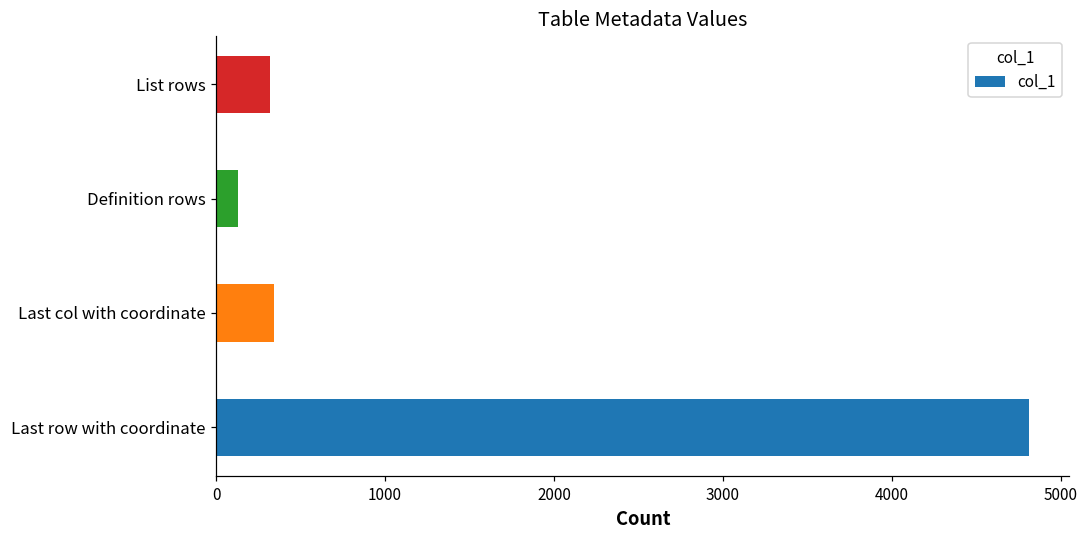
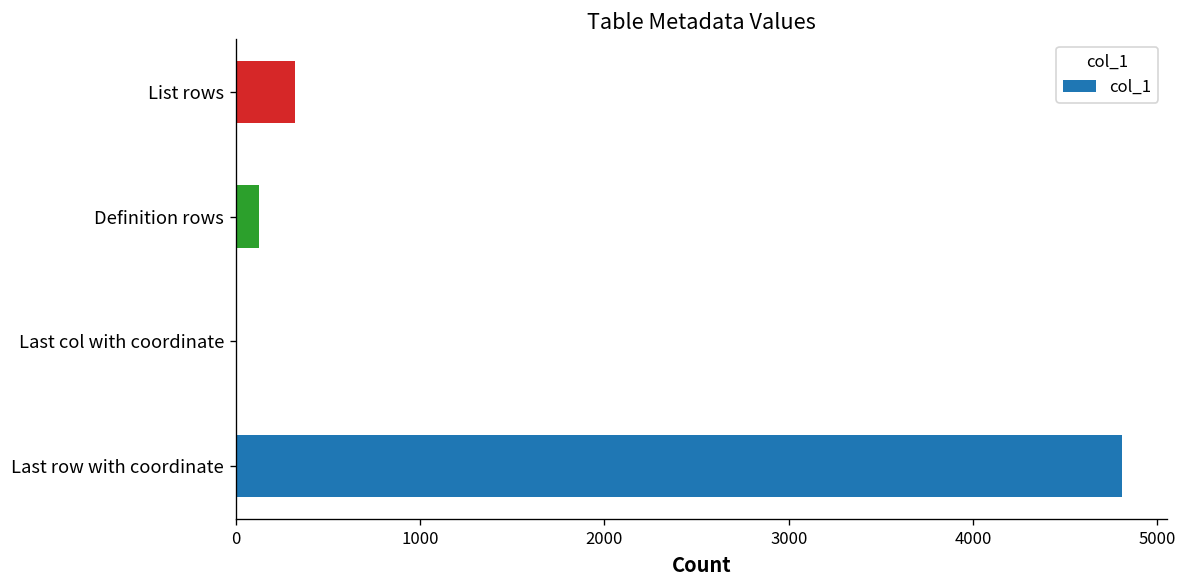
Last col with coordinate: 340 -> 0
